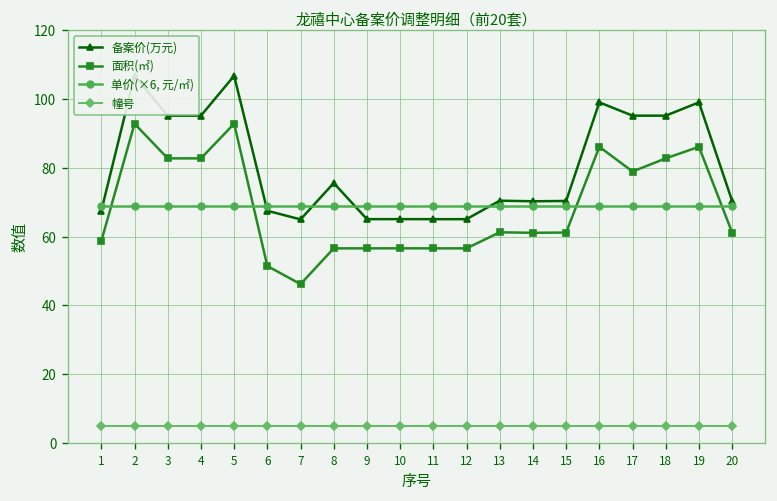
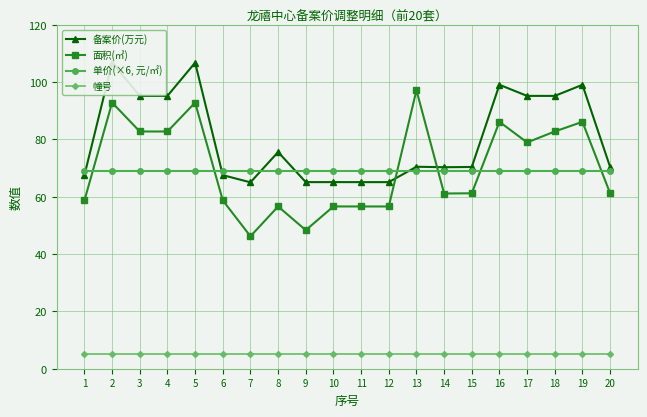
面积(㎡), 6: 51 -> 59
面积(㎡), 9: 57 -> 48
面积(㎡), 13: 61 -> 97
